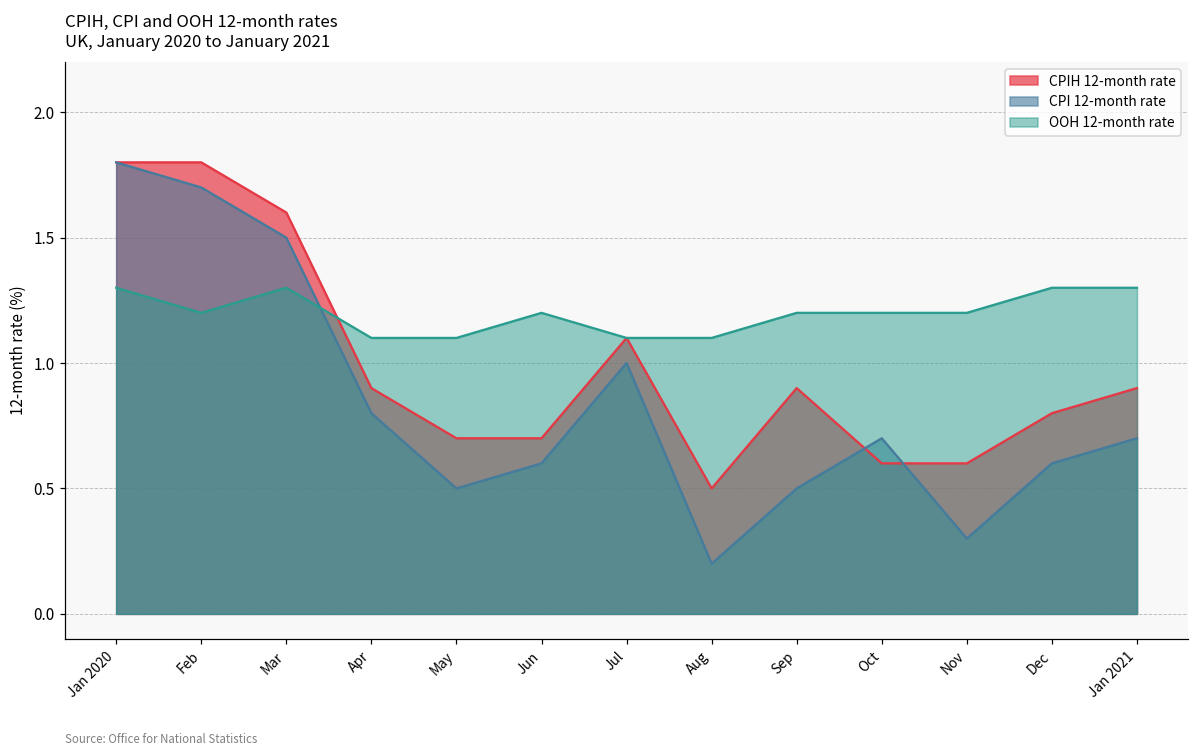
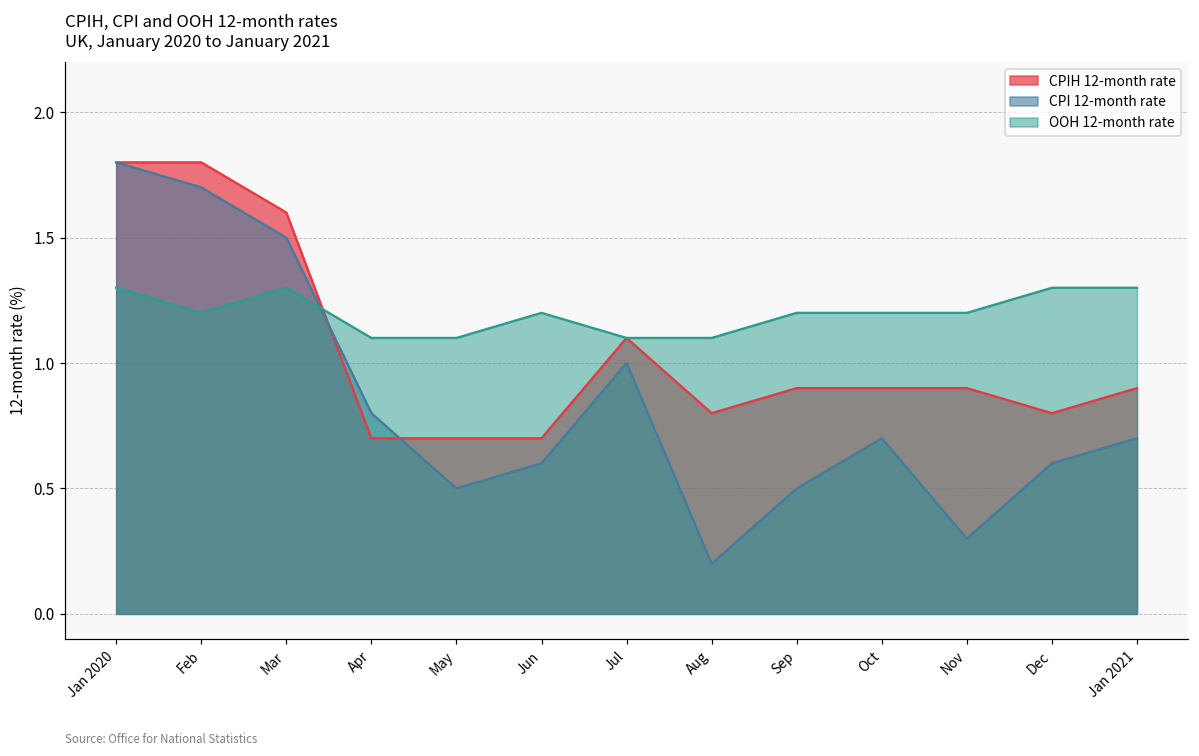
CPIH 12-month rate, Apr: 0.9 -> 0.7
CPIH 12-month rate, Aug: 0.5 -> 0.8
CPIH 12-month rate, Oct: 0.6 -> 0.9
CPIH 12-month rate, Nov: 0.6 -> 0.9
